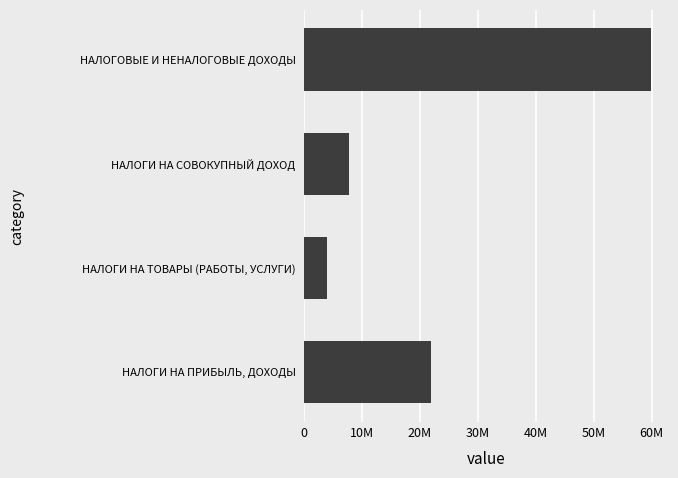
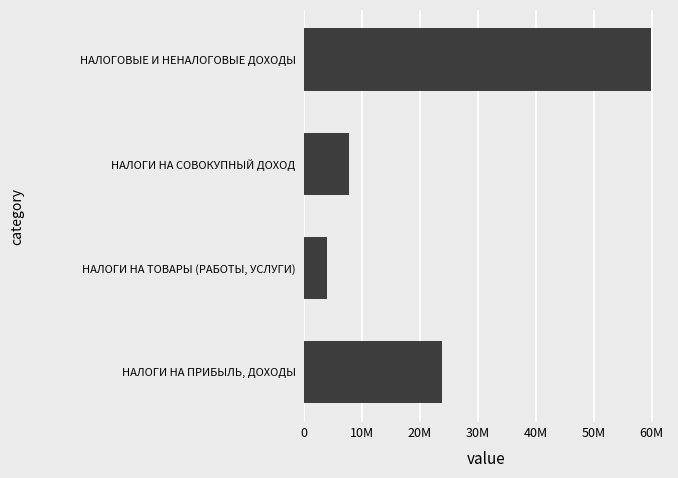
НАЛОГИ НА ПРИБЫЛЬ, ДОХОДЫ: 22000000 -> 24000000
